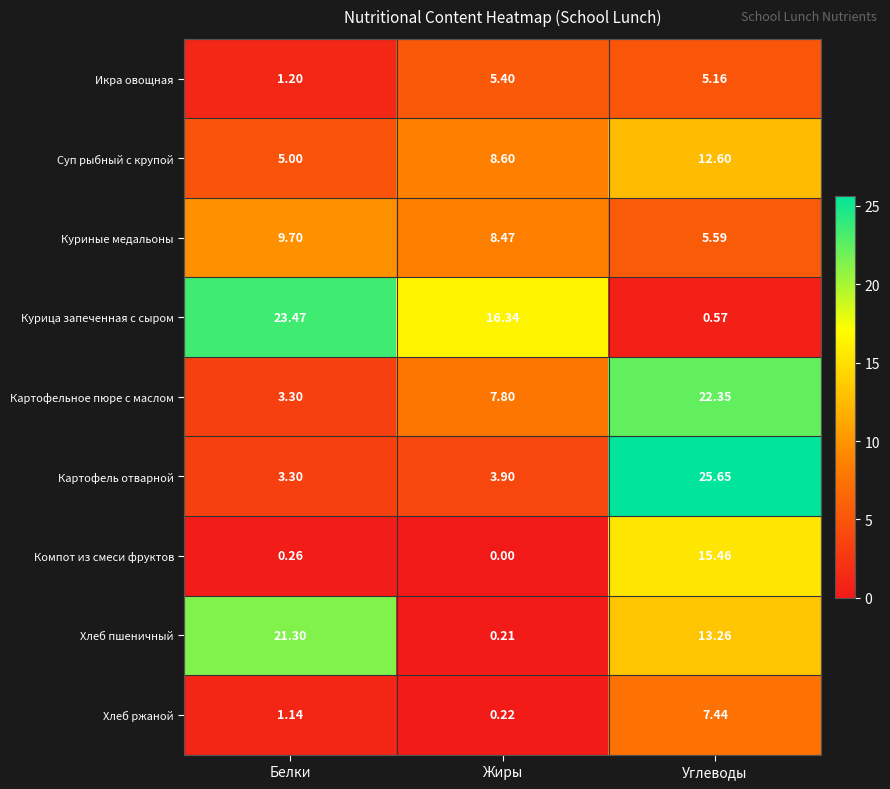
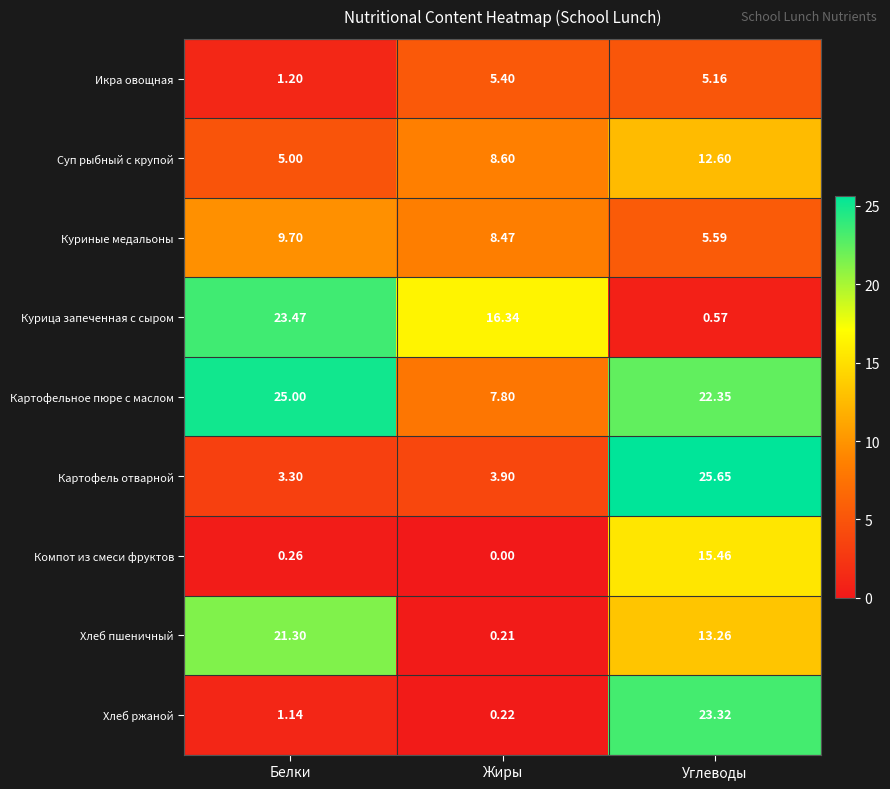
Картофельное пюре с маслом, Белки: 3.30 -> 25.00
Хлеб ржаной, Углеводы: 7.44 -> 23.32
